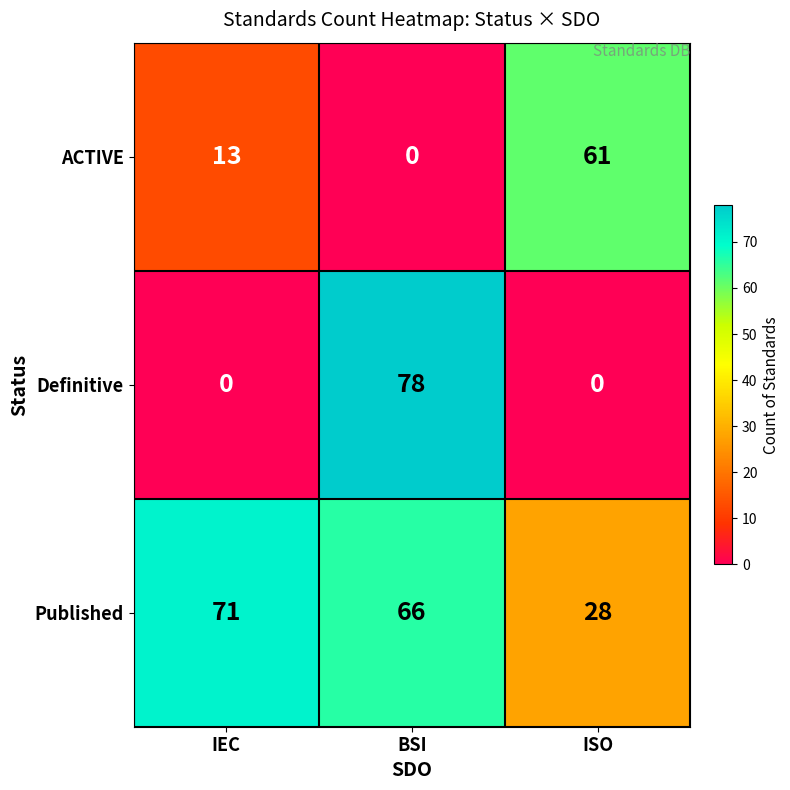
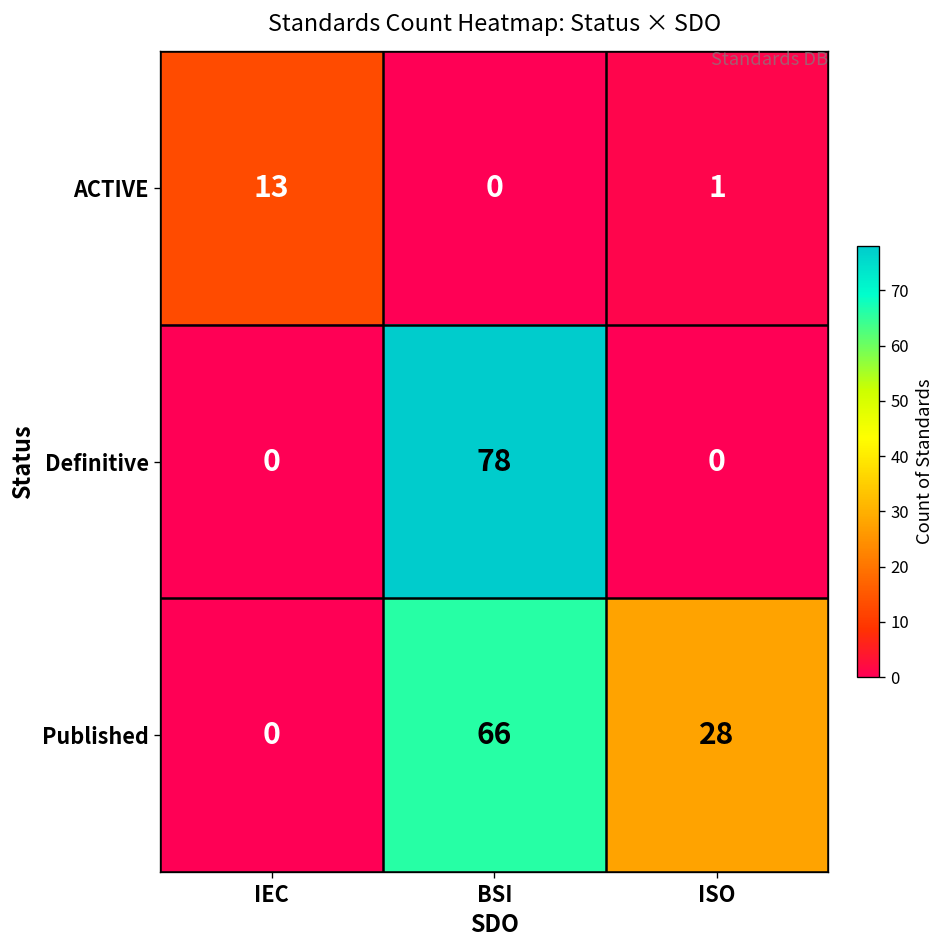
ACTIVE, ISO: 61 -> 1
Published, IEC: 71 -> 0
